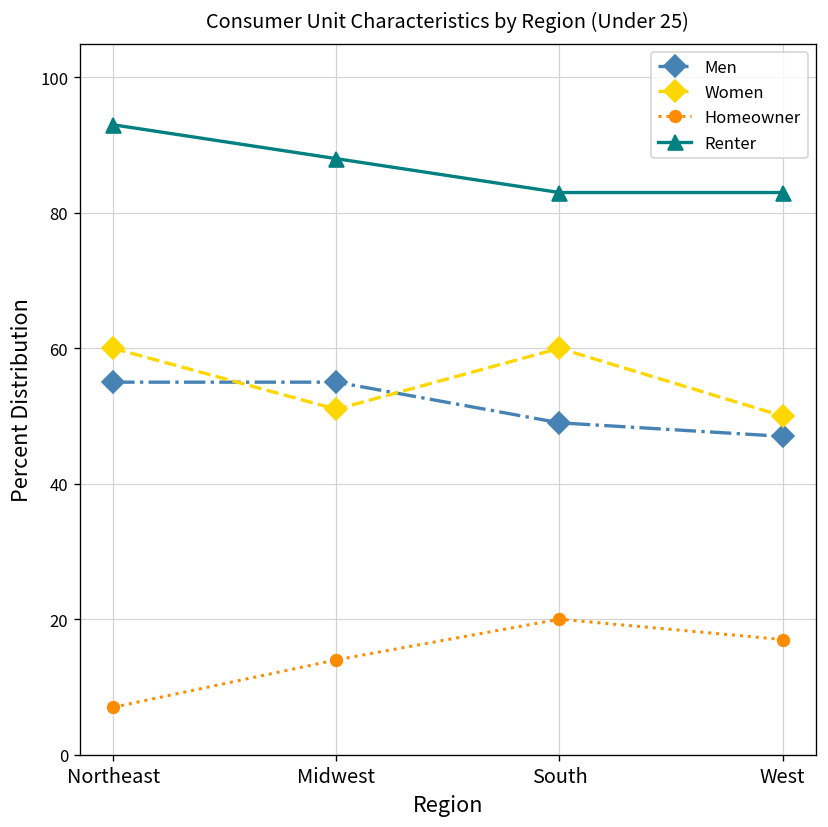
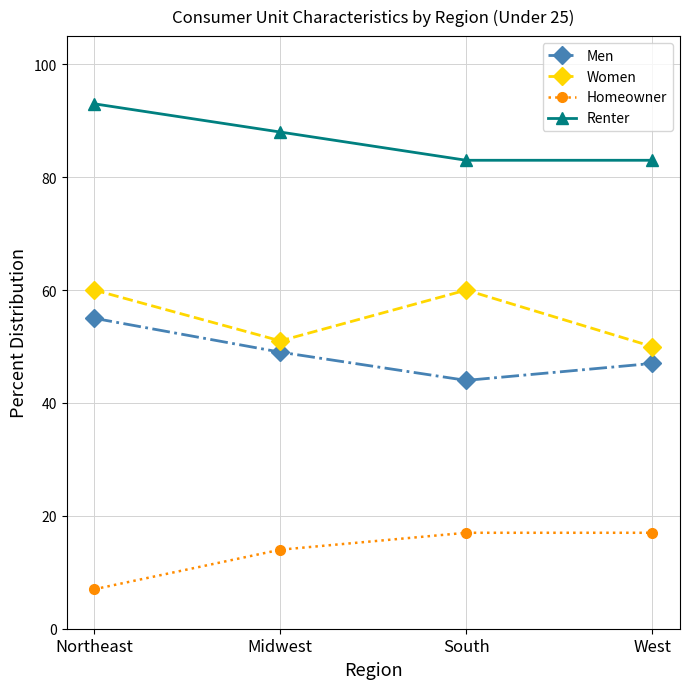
Men, Midwest: 55 -> 49
Men, South: 49 -> 44
Homeowner, South: 20 -> 17
